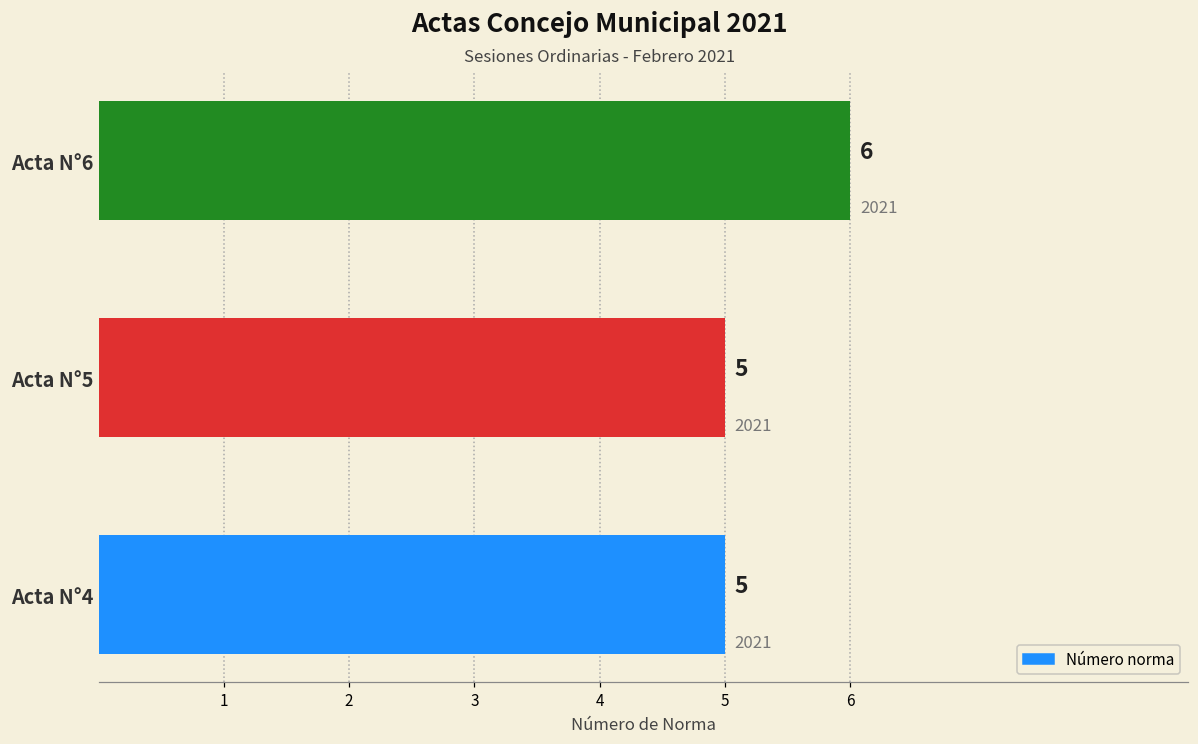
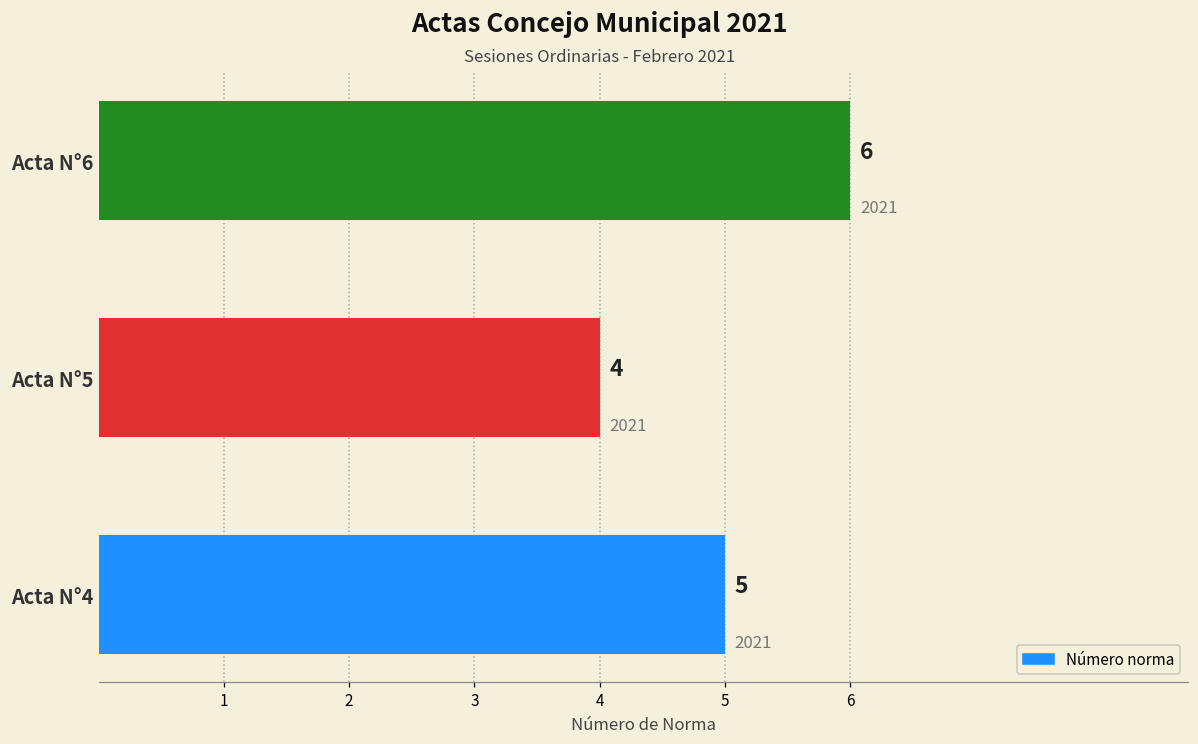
Acta N°5: 5 -> 4
